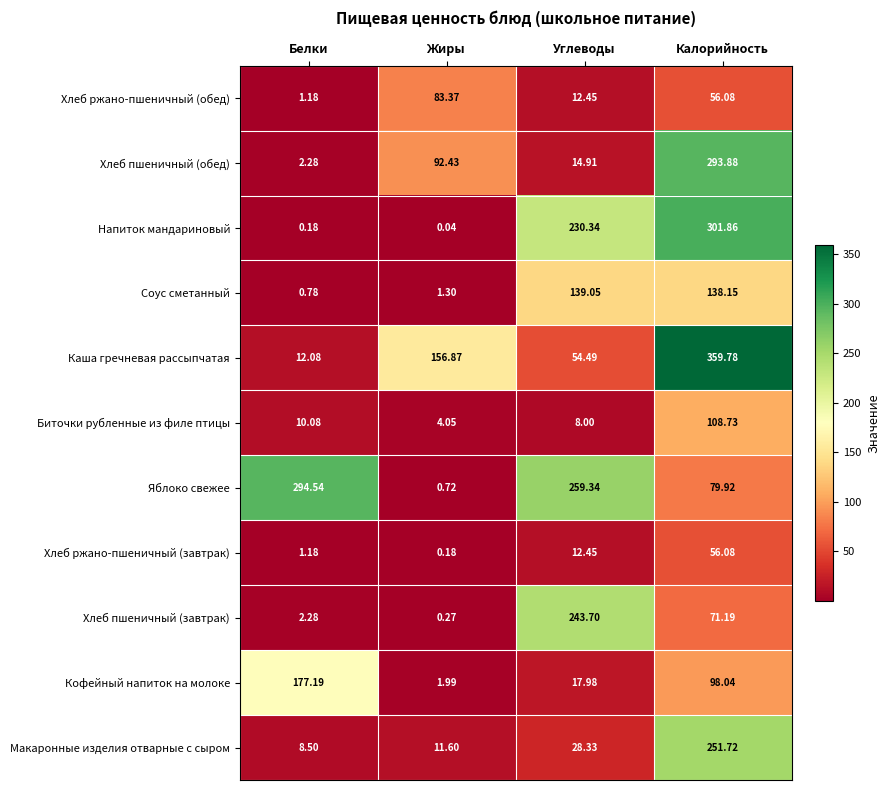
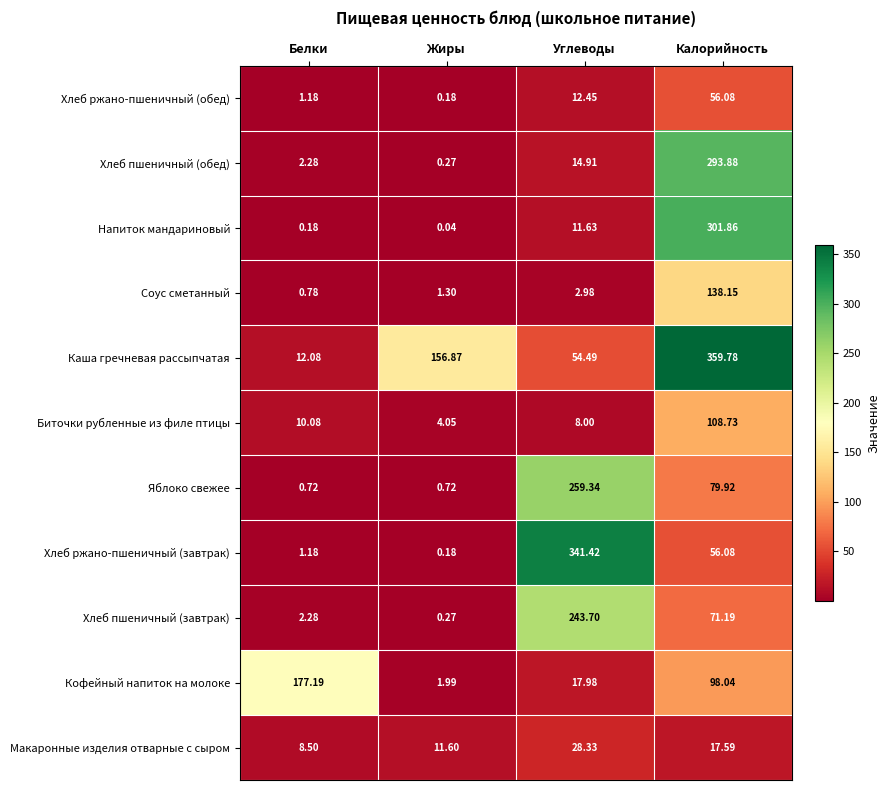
Хлеб ржано-пшеничный (обед), Жиры: 83.37 -> 0.18
Хлеб пшеничный (обед), Жиры: 92.43 -> 0.27
Напиток мандариновый, Углеводы: 230.34 -> 11.63
Соус сметанный, Углеводы: 139.05 -> 2.98
Яблоко свежее, Белки: 294.54 -> 0.72
Хлеб ржано-пшеничный (завтрак), Углеводы: 12.45 -> 341.42
Макаронные изделия отварные с сыром, Калорийность: 251.72 -> 17.59
